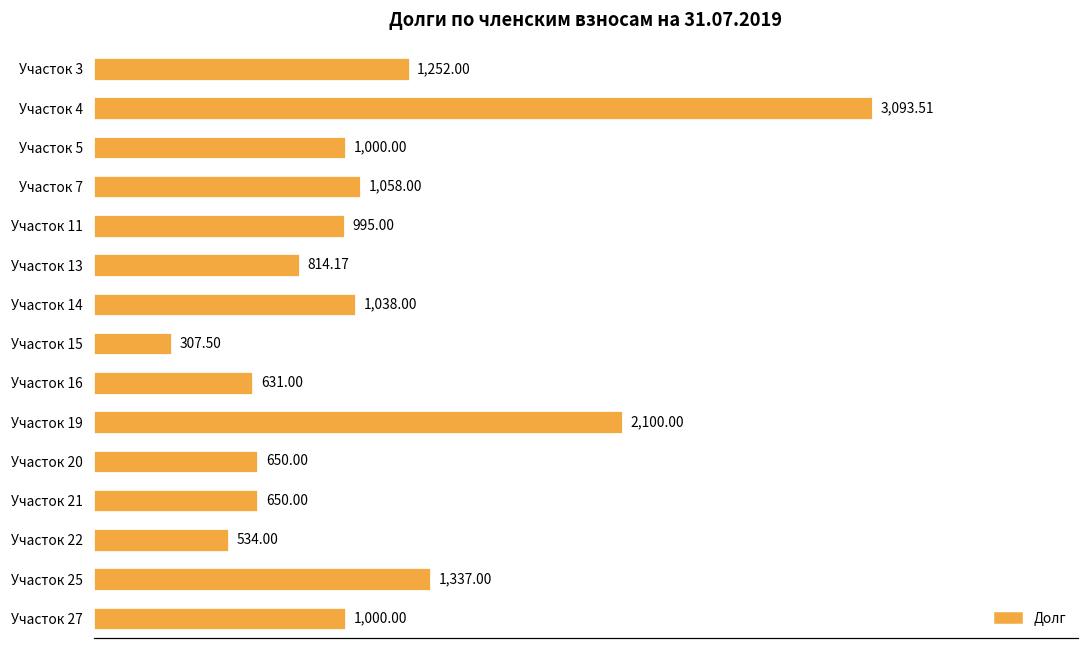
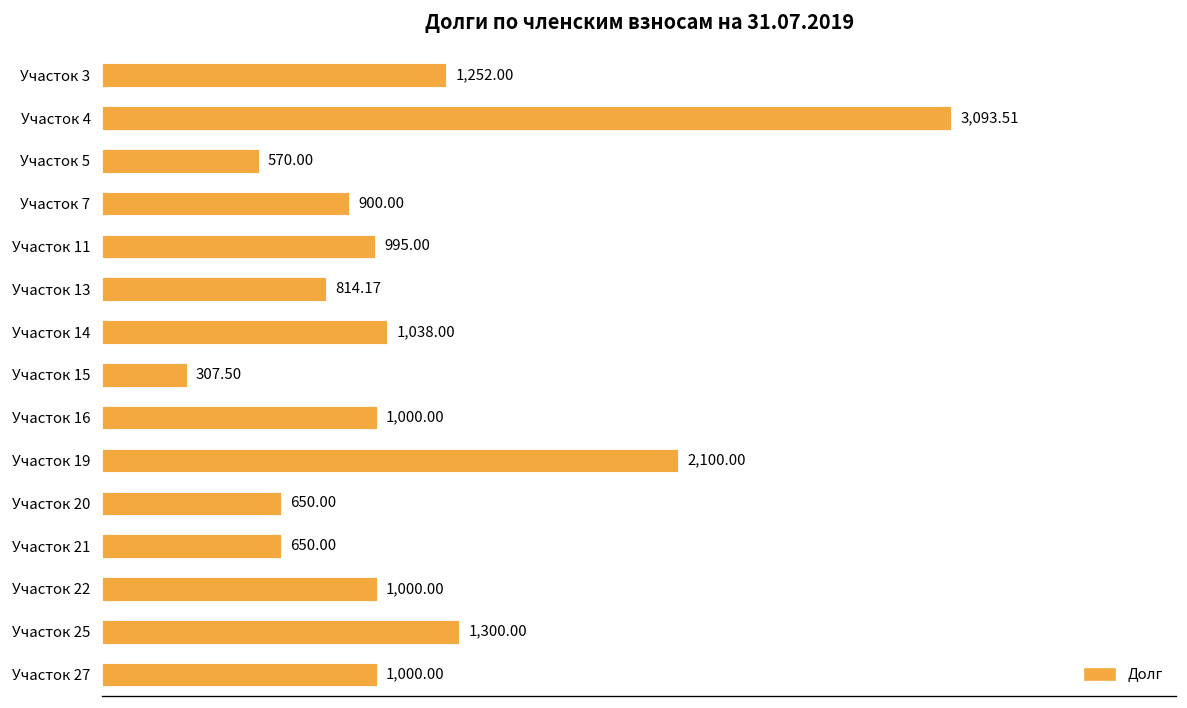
Участок 5: 1,000.00 -> 570.00
Участок 7: 1,058.00 -> 900.00
Участок 16: 631.00 -> 1,000.00
Участок 22: 534.00 -> 1,000.00
Участок 25: 1,337.00 -> 1,300.00
